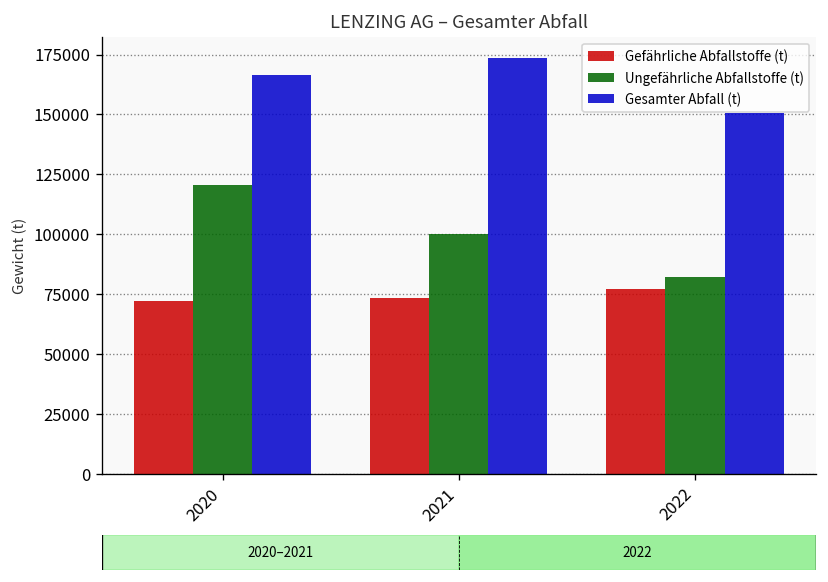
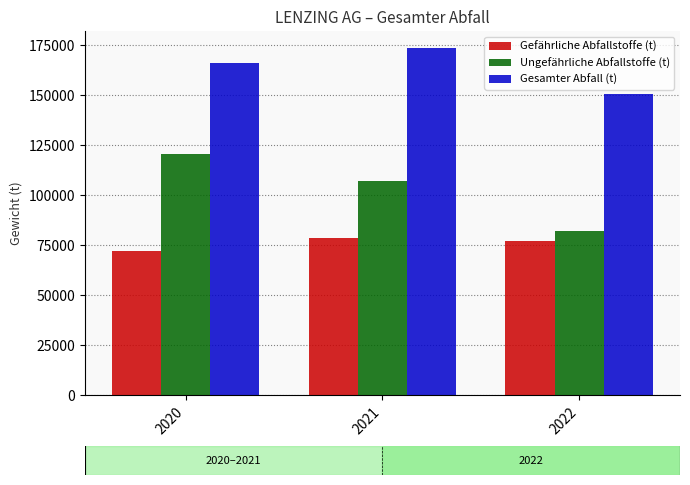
Gefährliche Abfallstoffe (t), 2021: 73000 -> 79000
Ungefährliche Abfallstoffe (t), 2021: 100000 -> 107000
